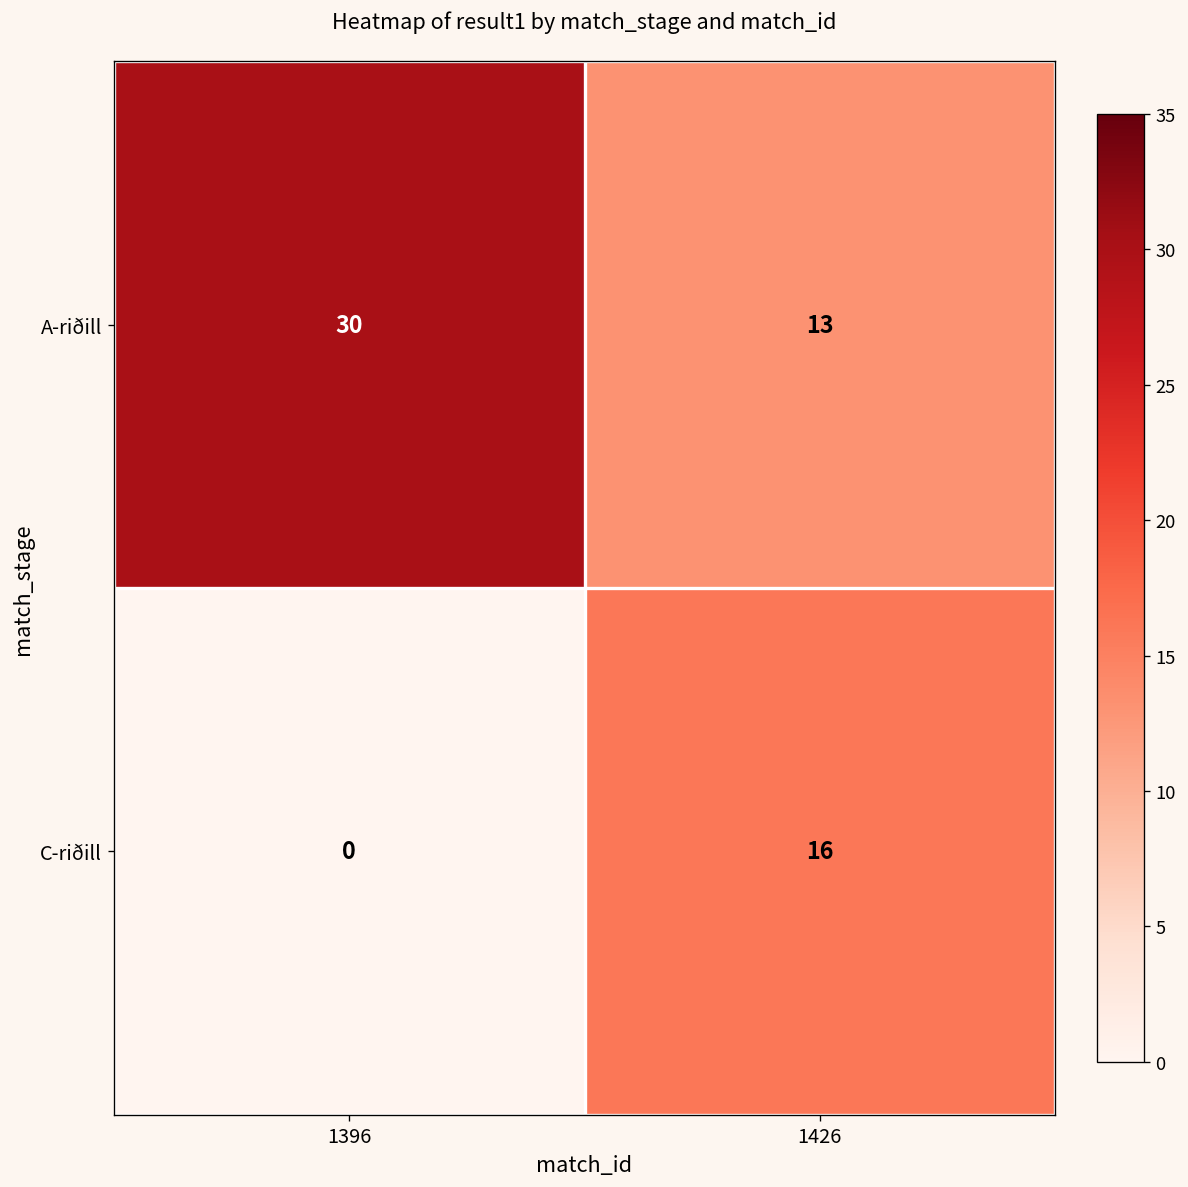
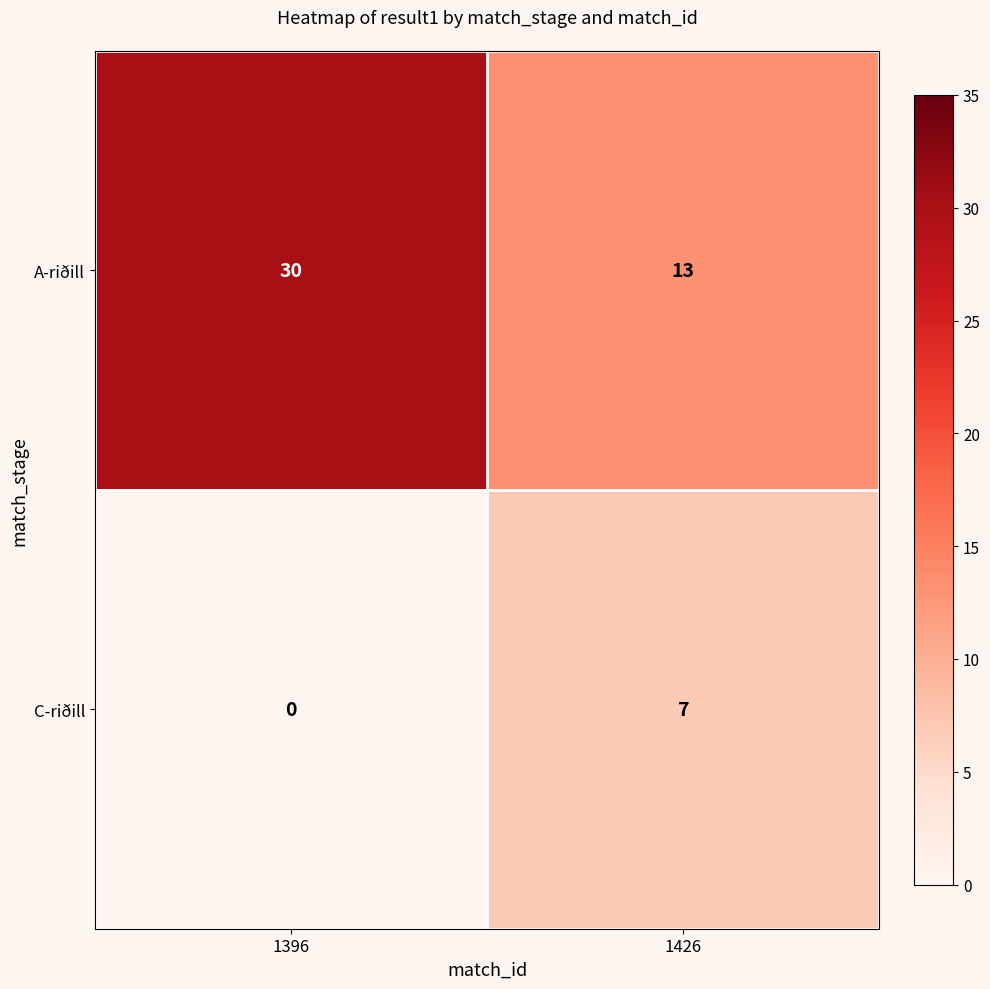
C-riðill, 1426: 16 -> 7
